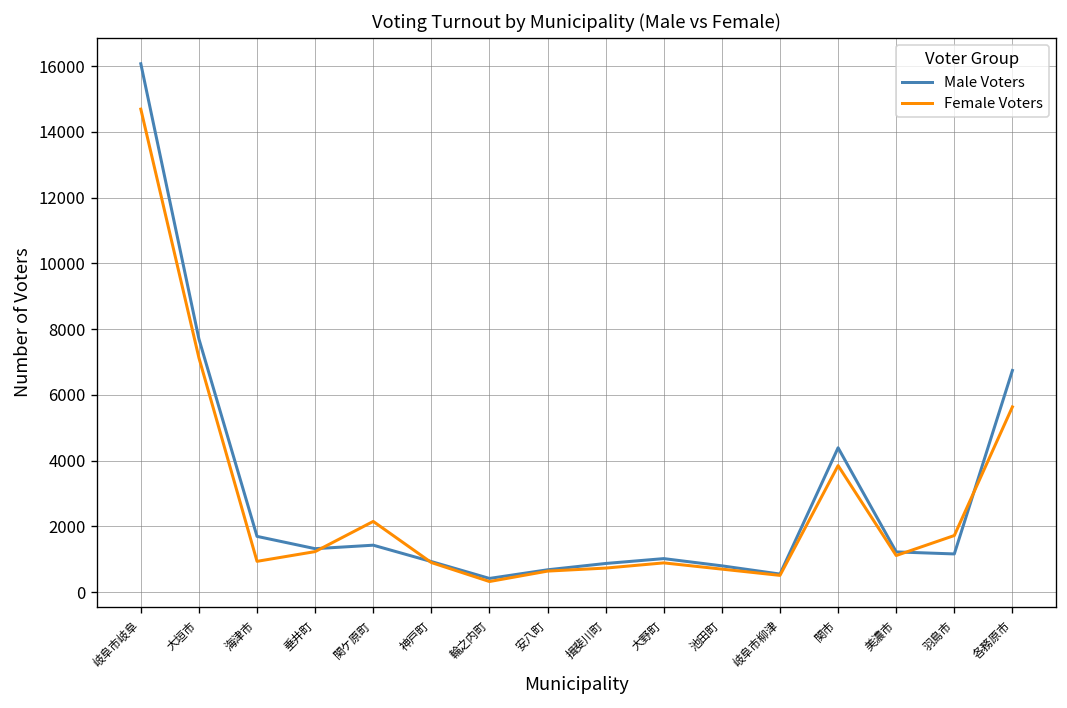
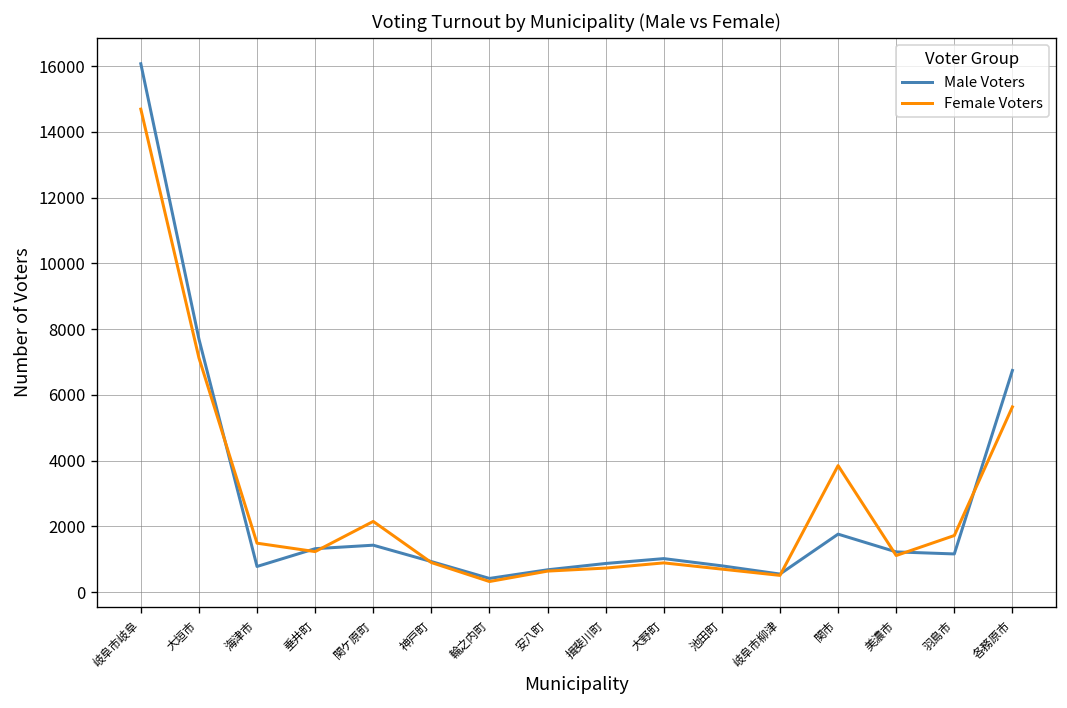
Male Voters, 海津市: 1700 -> 800
Female Voters, 海津市: 900 -> 1500
Male Voters, 関市: 4400 -> 1800
